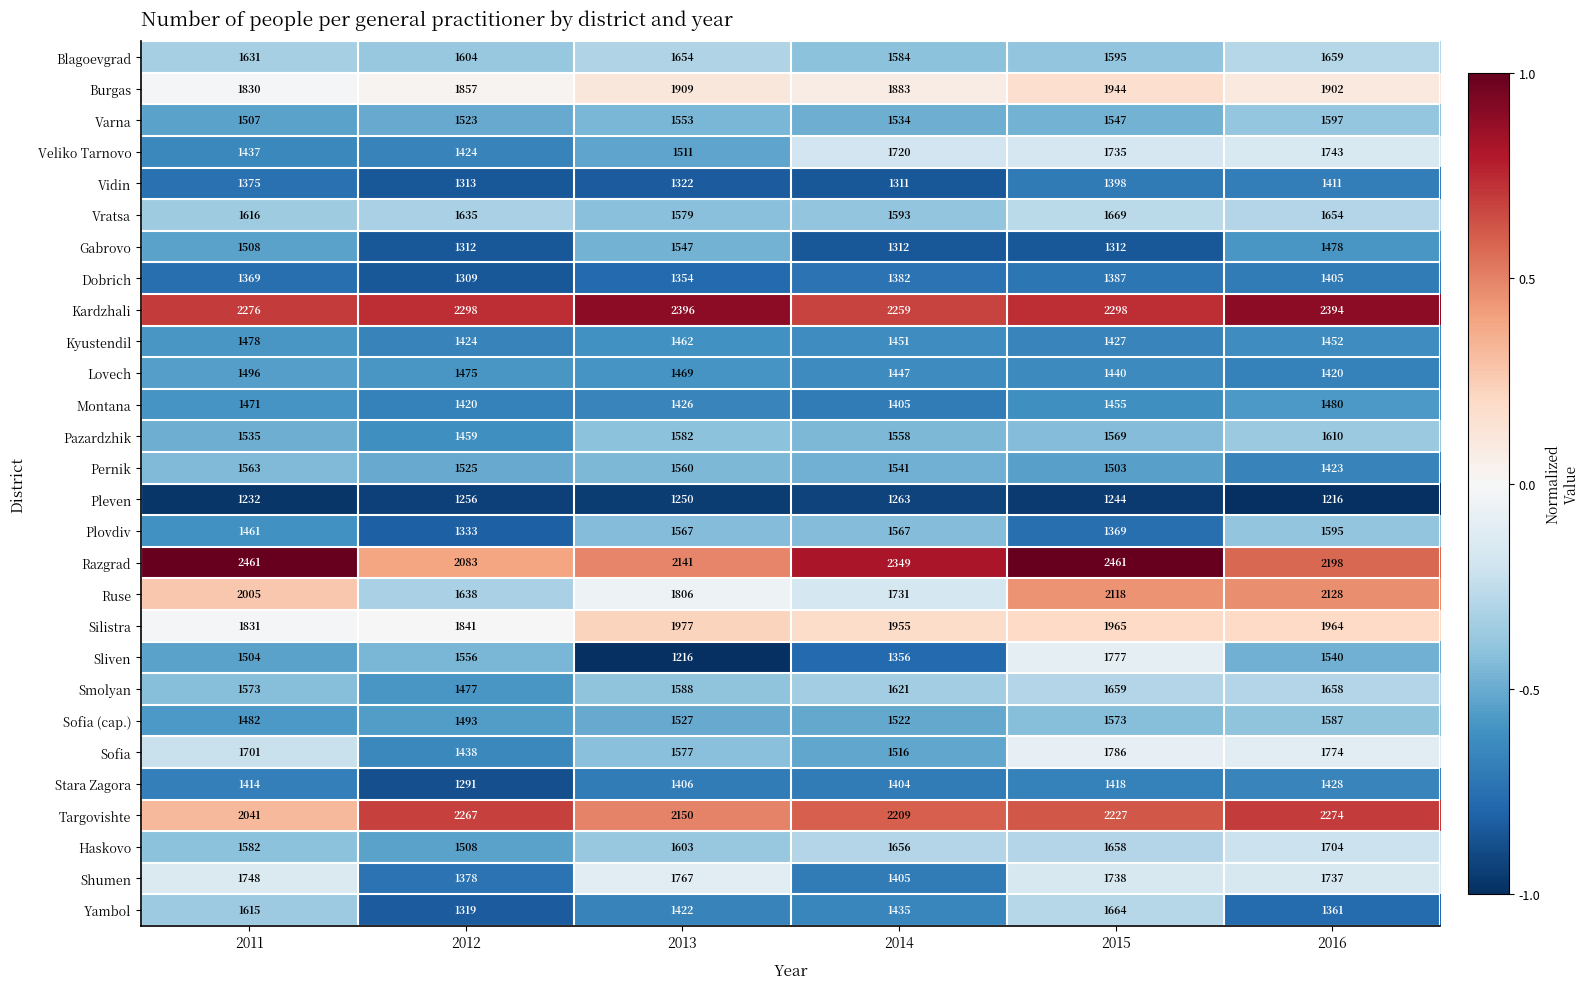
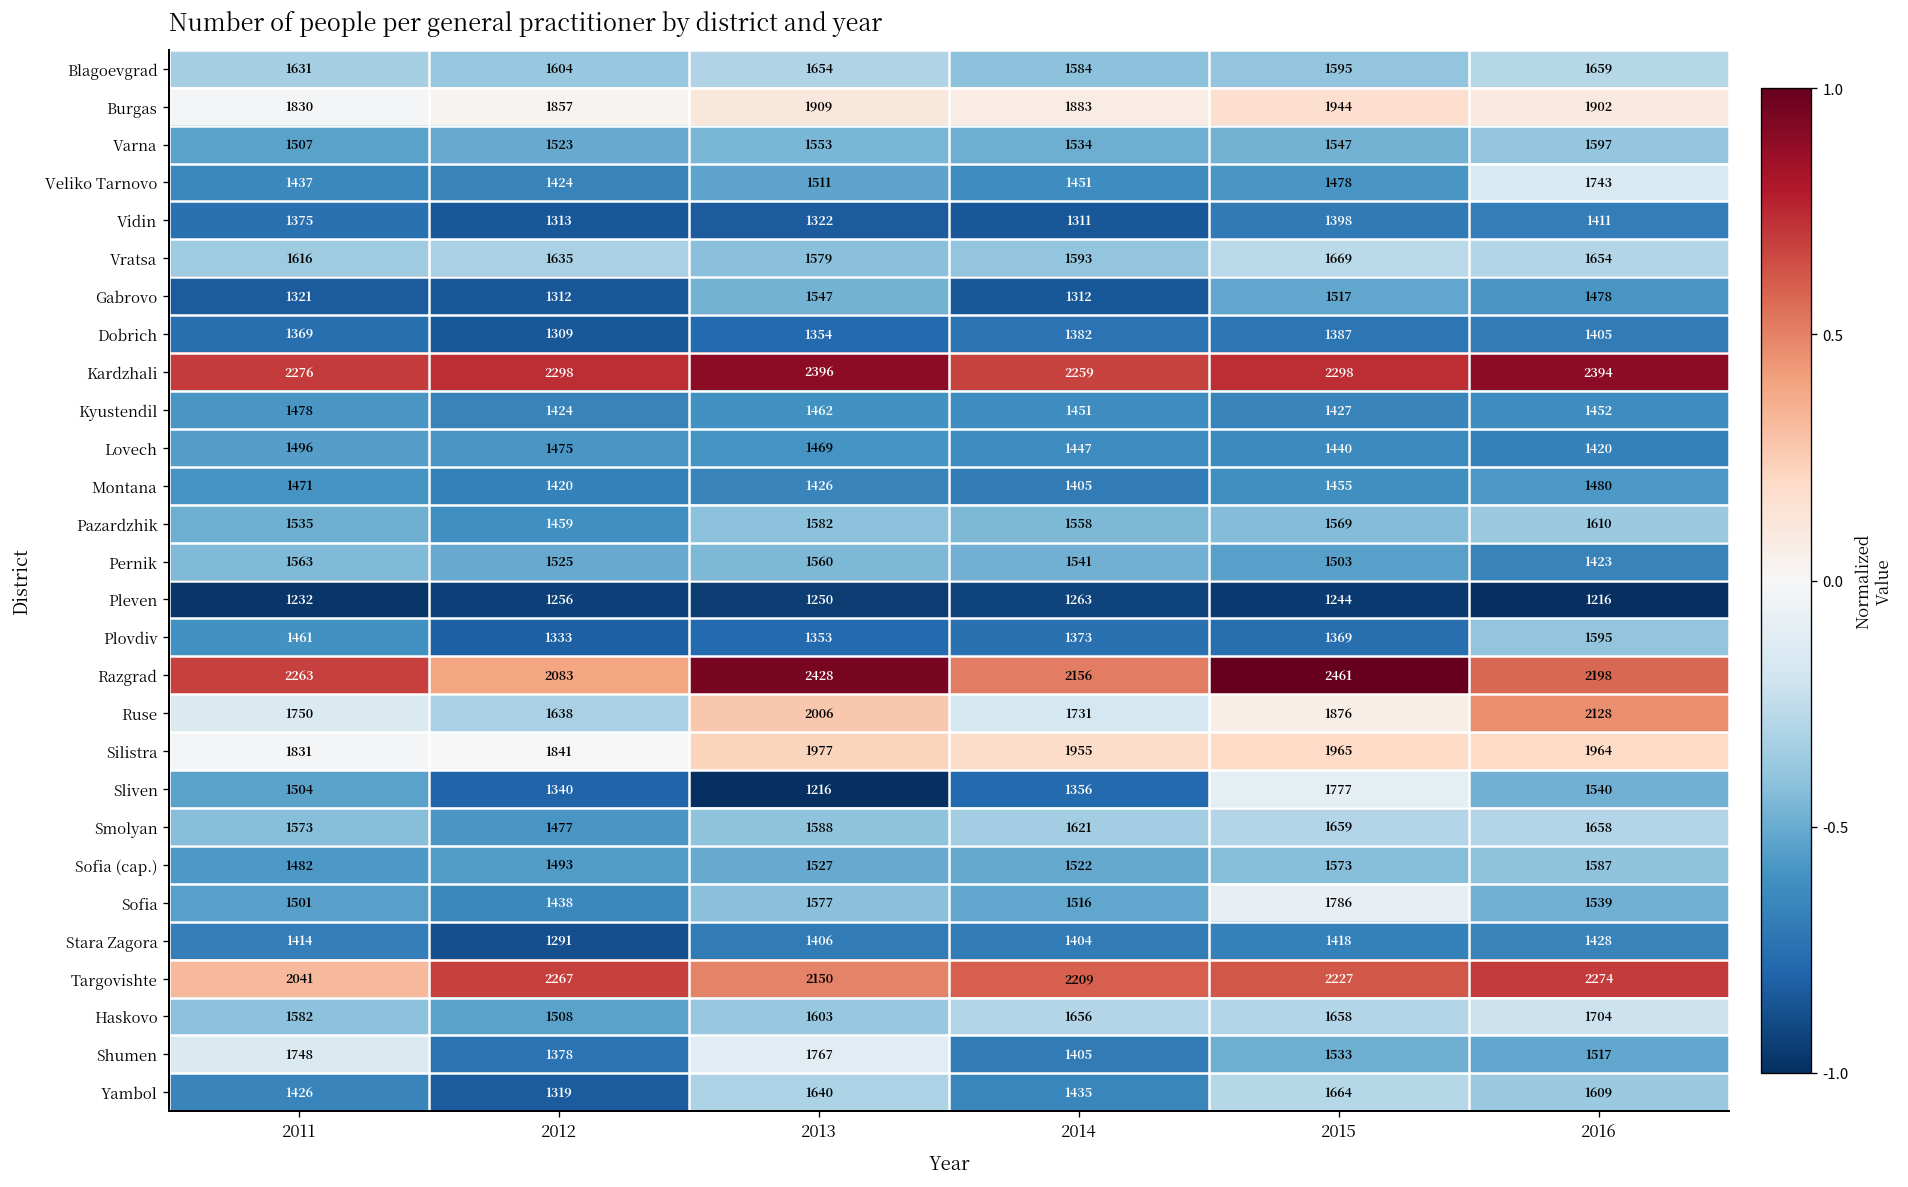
Veliko Tarnovo, 2014: 1720 -> 1451
Veliko Tarnovo, 2015: 1735 -> 1478
Gabrovo, 2011: 1508 -> 1321
Gabrovo, 2015: 1312 -> 1517
Plovdiv, 2013: 1567 -> 1353
Plovdiv, 2014: 1567 -> 1373
Razgrad, 2011: 2461 -> 2263
Razgrad, 2013: 2141 -> 2428
Razgrad, 2014: 2349 -> 2156
Ruse, 2011: 2005 -> 1750
Ruse, 2013: 1806 -> 2006
Ruse, 2015: 2118 -> 1876
Sliven, 2012: 1556 -> 1340
Sofia, 2011: 1701 -> 1501
Sofia, 2016: 1774 -> 1539
Shumen, 2015: 1738 -> 1533
Shumen, 2016: 1737 -> 1517
Yambol, 2011: 1615 -> 1426
Yambol, 2013: 1422 -> 1640
Yambol, 2016: 1361 -> 1609
